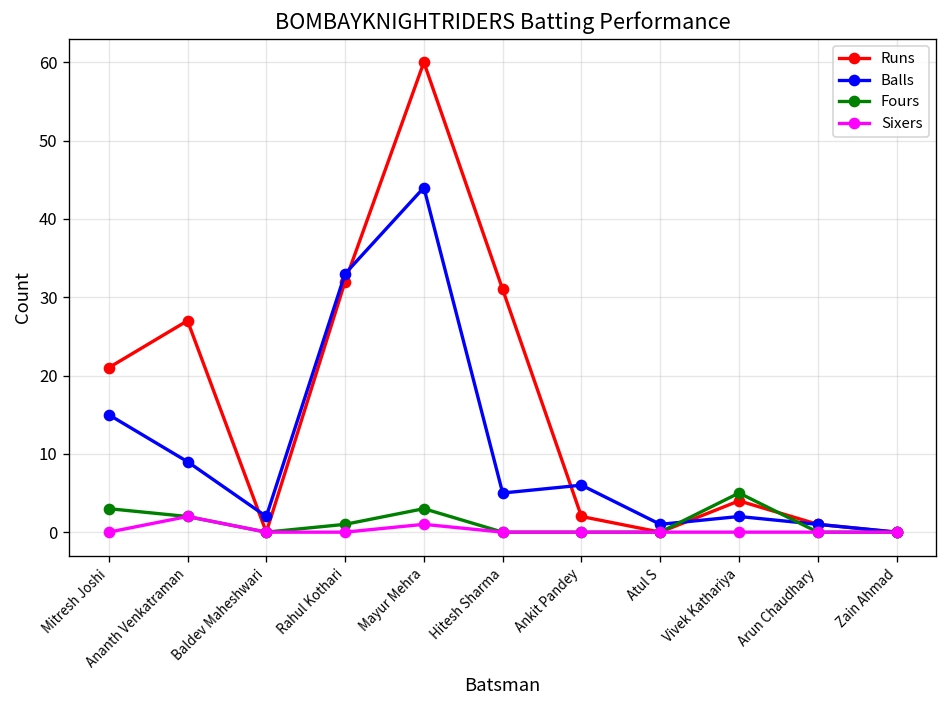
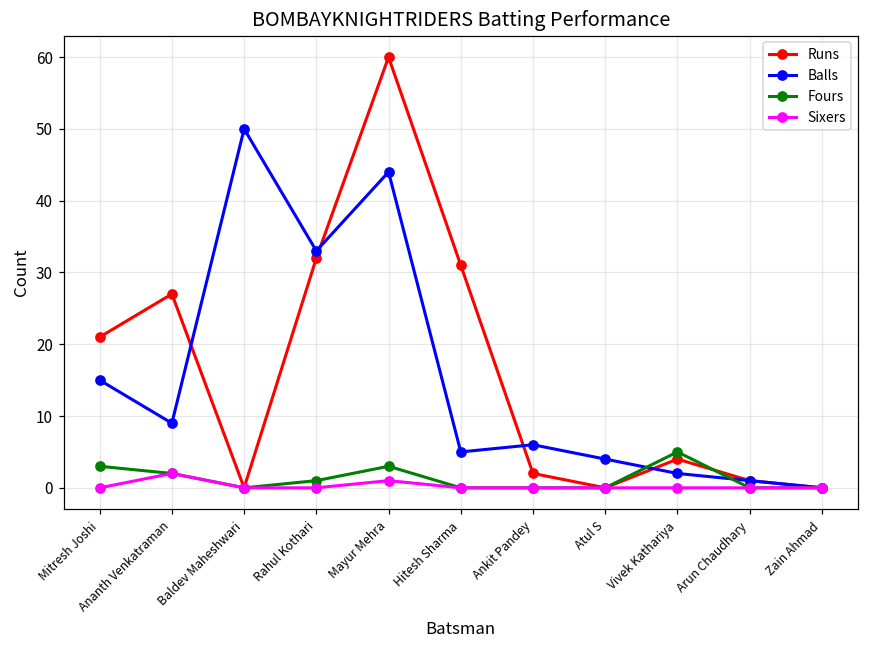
Balls, Baldev Maheshwari: 2 -> 50
Balls, Atul S: 1 -> 4
